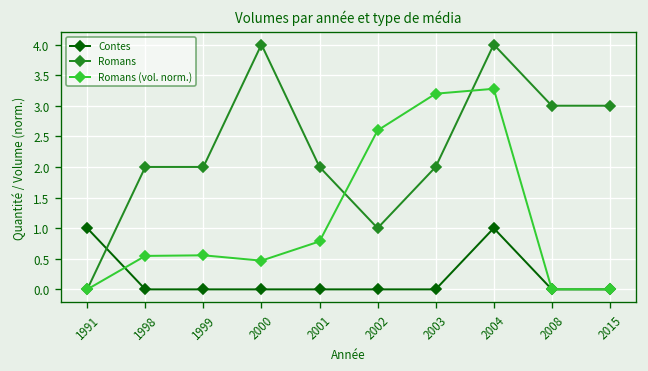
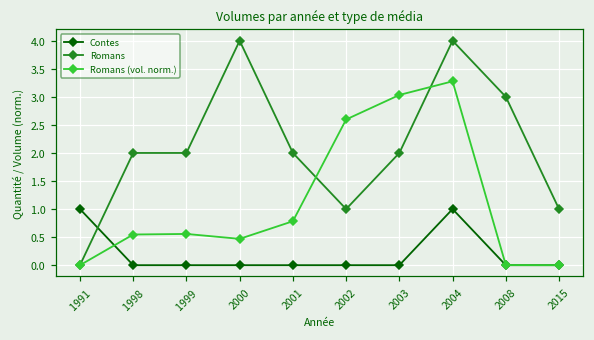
Romans (vol. norm.), 2003: 3.2 -> 3.0
Romans, 2015: 3 -> 1
